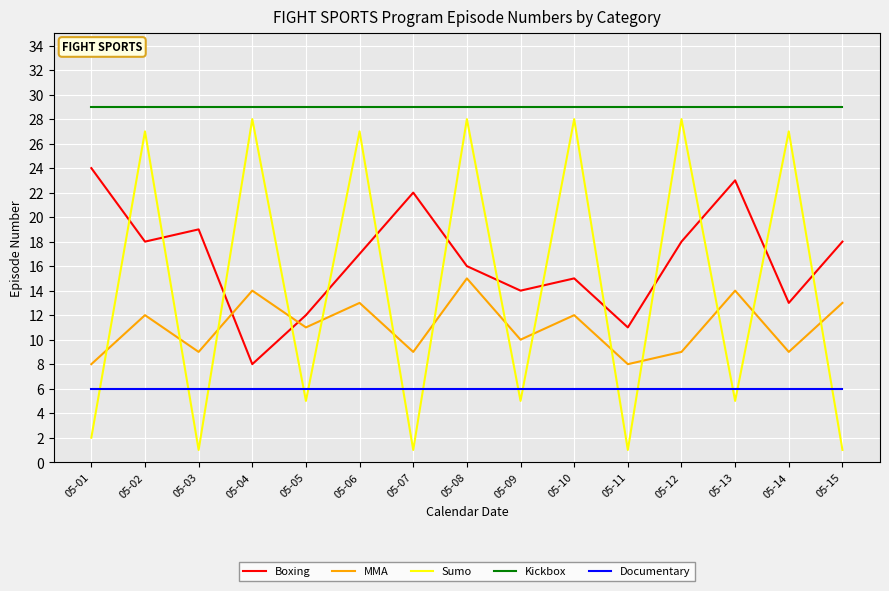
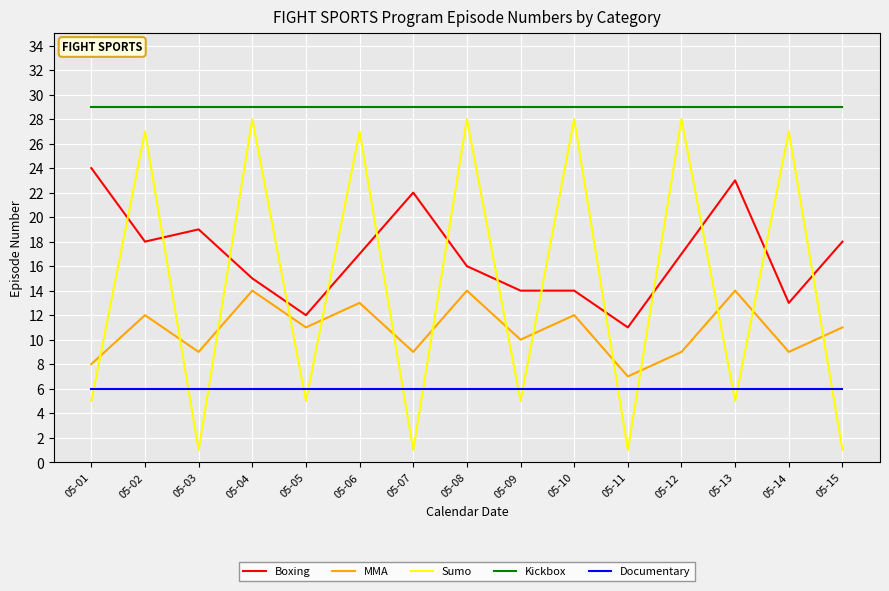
Sumo, 05-01: 2 -> 5
Boxing, 05-04: 8 -> 15
MMA, 05-08: 15 -> 14
Boxing, 05-10: 15 -> 14
MMA, 05-11: 8 -> 7
Boxing, 05-12: 18 -> 17
MMA, 05-15: 13 -> 11
